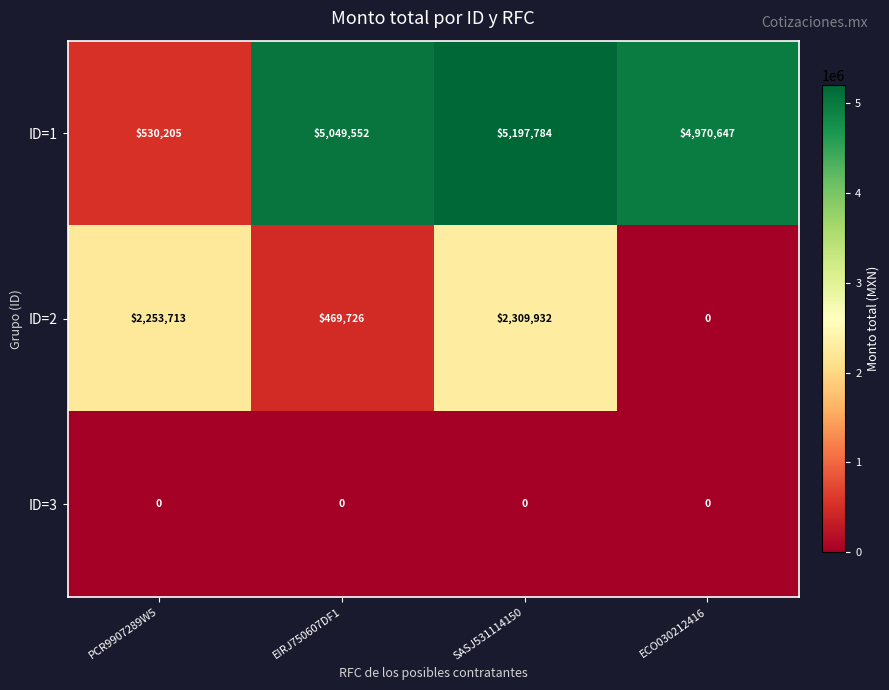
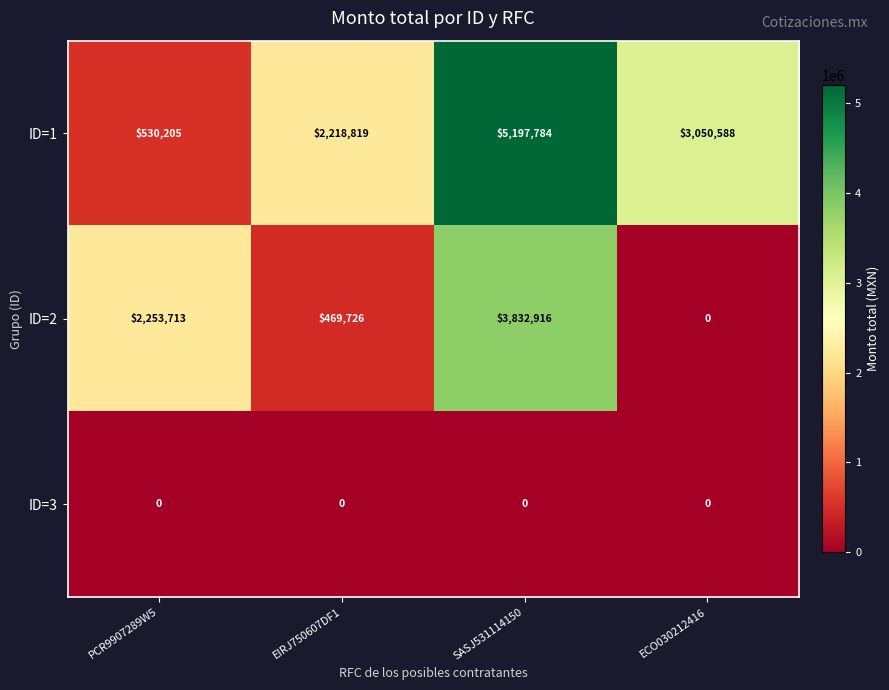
ID=1, EIRJ750607DF1: $5,049,552 -> $2,218,819
ID=1, ECO030212416: $4,970,647 -> $3,050,588
ID=2, SASJ531114150: $2,309,932 -> $3,832,916
